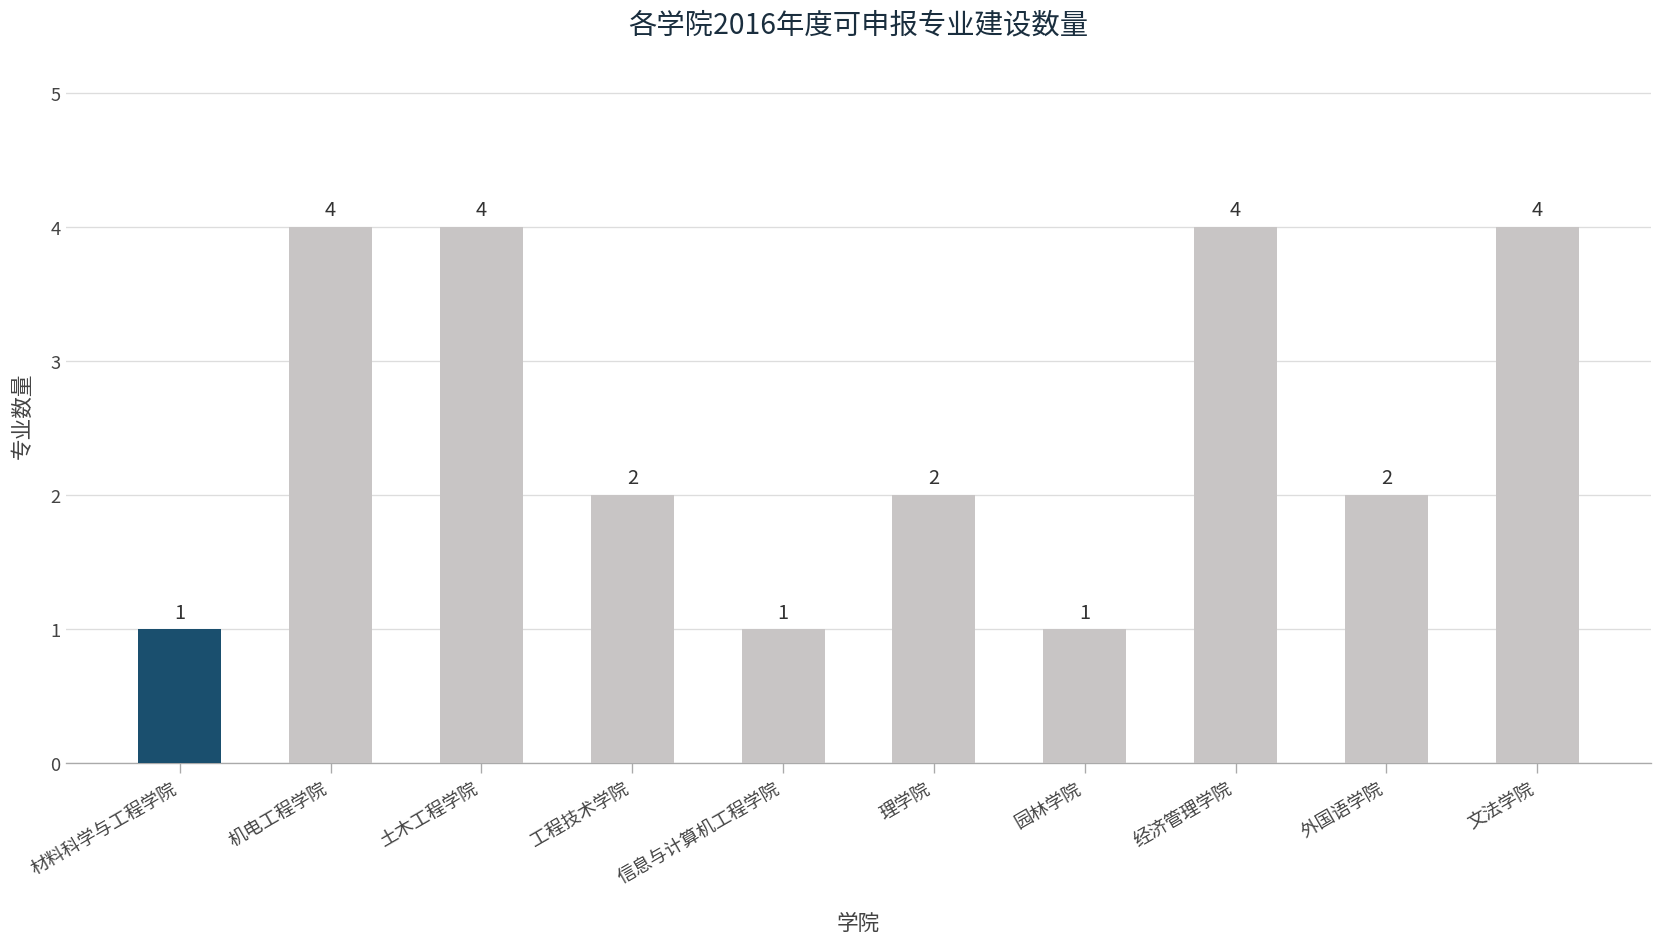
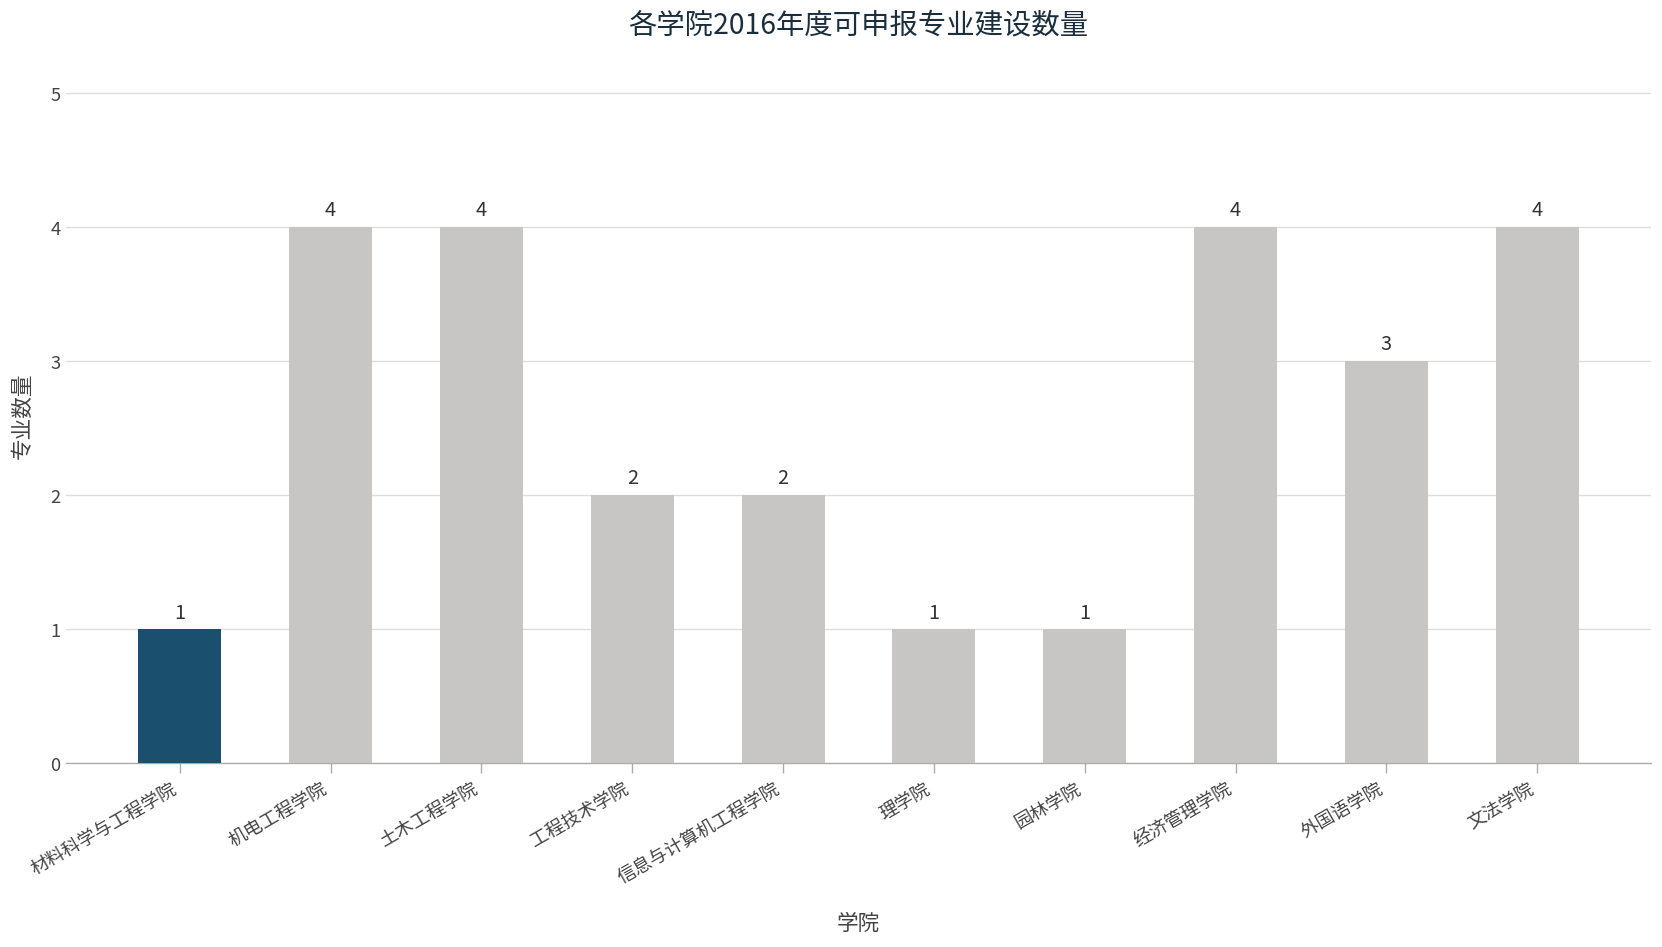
信息与计算机工程学院: 1 -> 2
理学院: 2 -> 1
外国语学院: 2 -> 3
